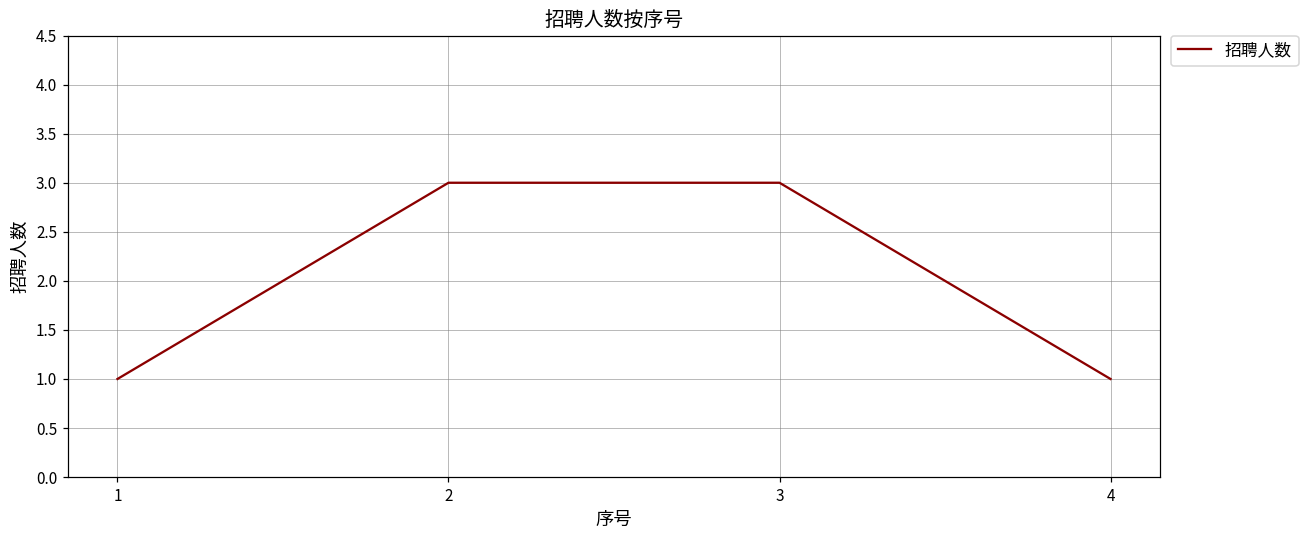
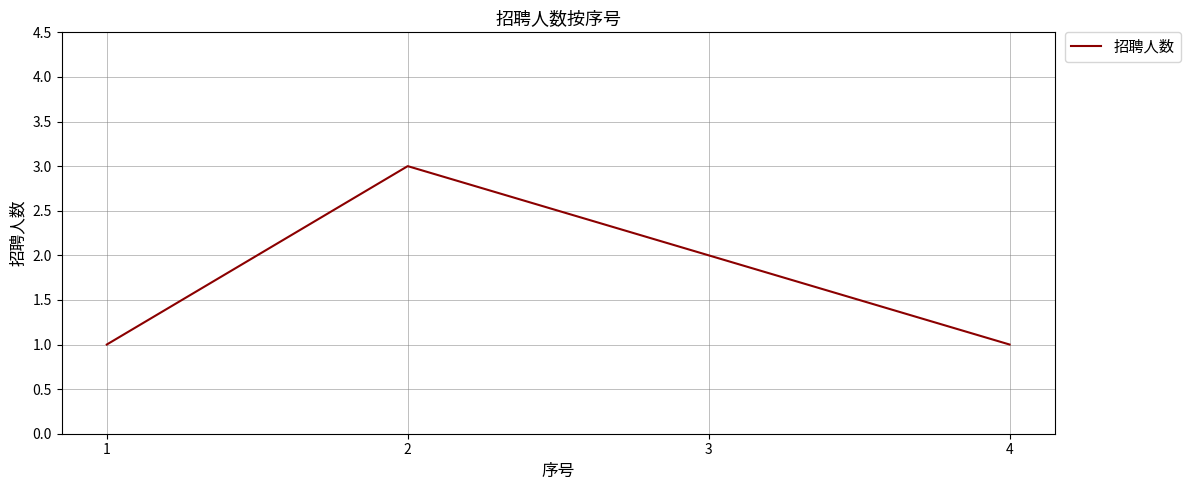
3: 3 -> 2
